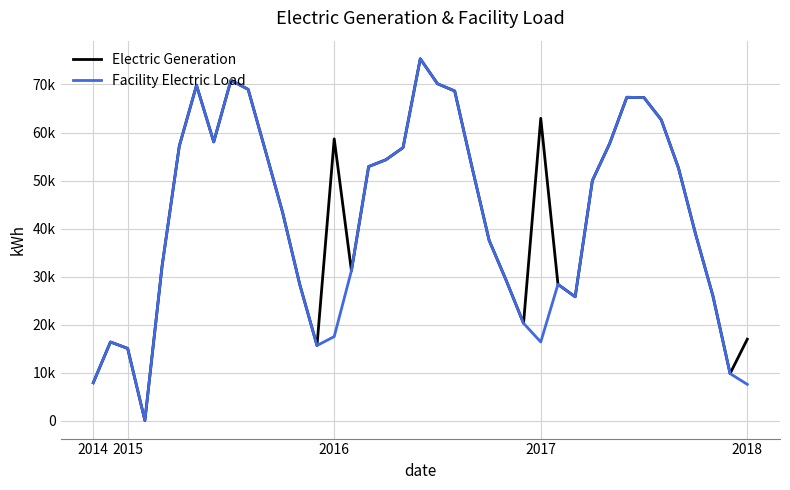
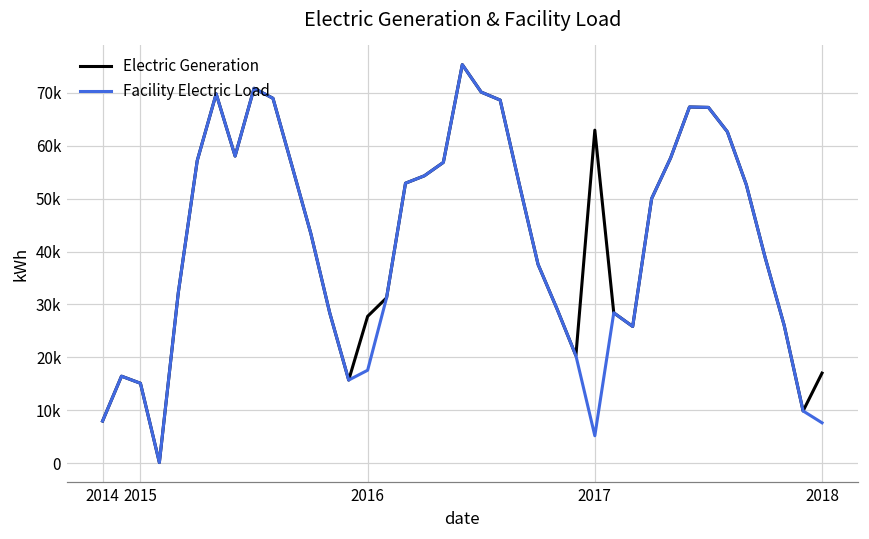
Electric Generation, 2016: 59000 -> 28000
Facility Electric Load, 2017: 16000 -> 5000
